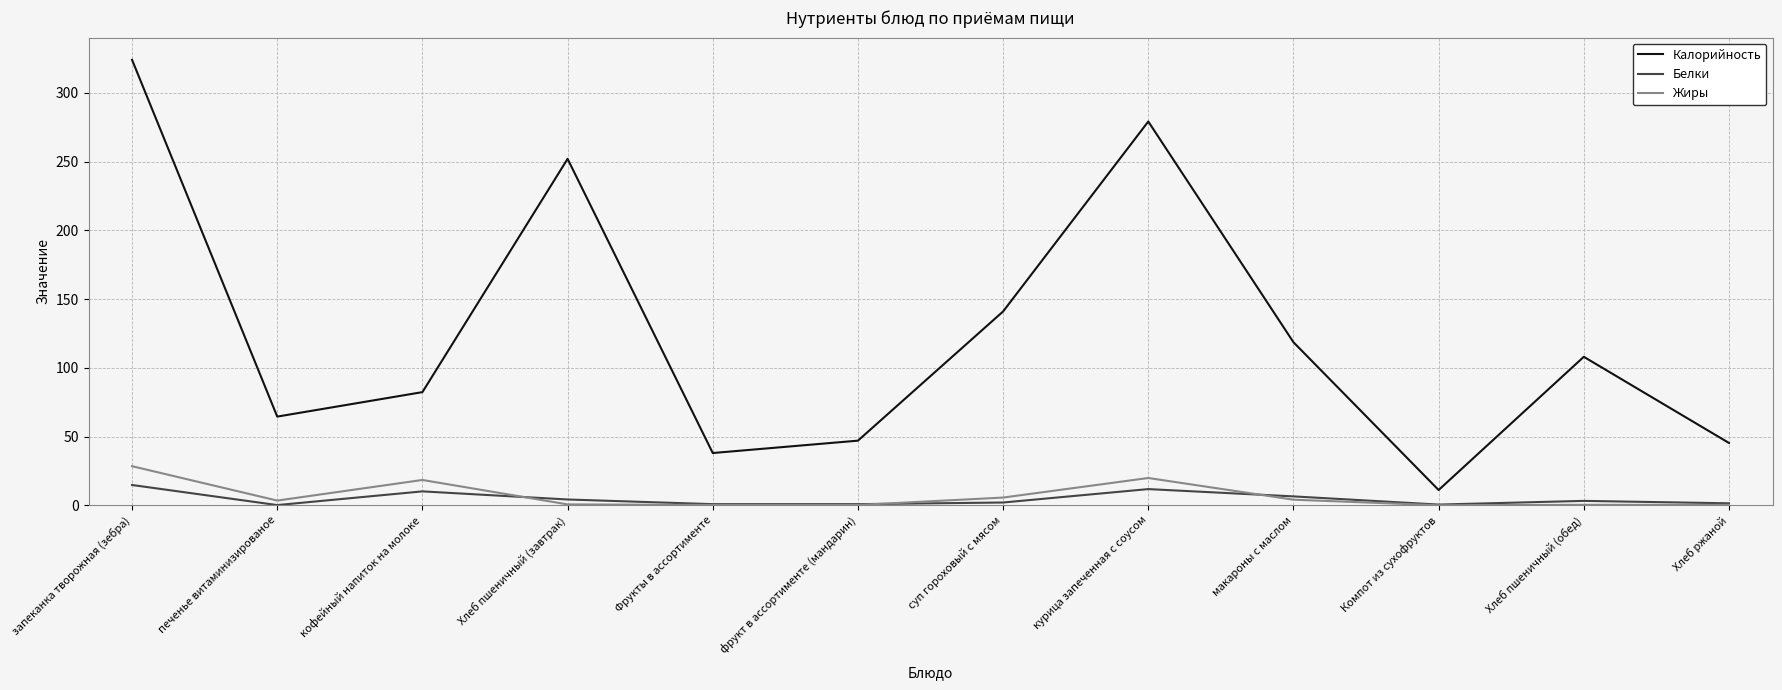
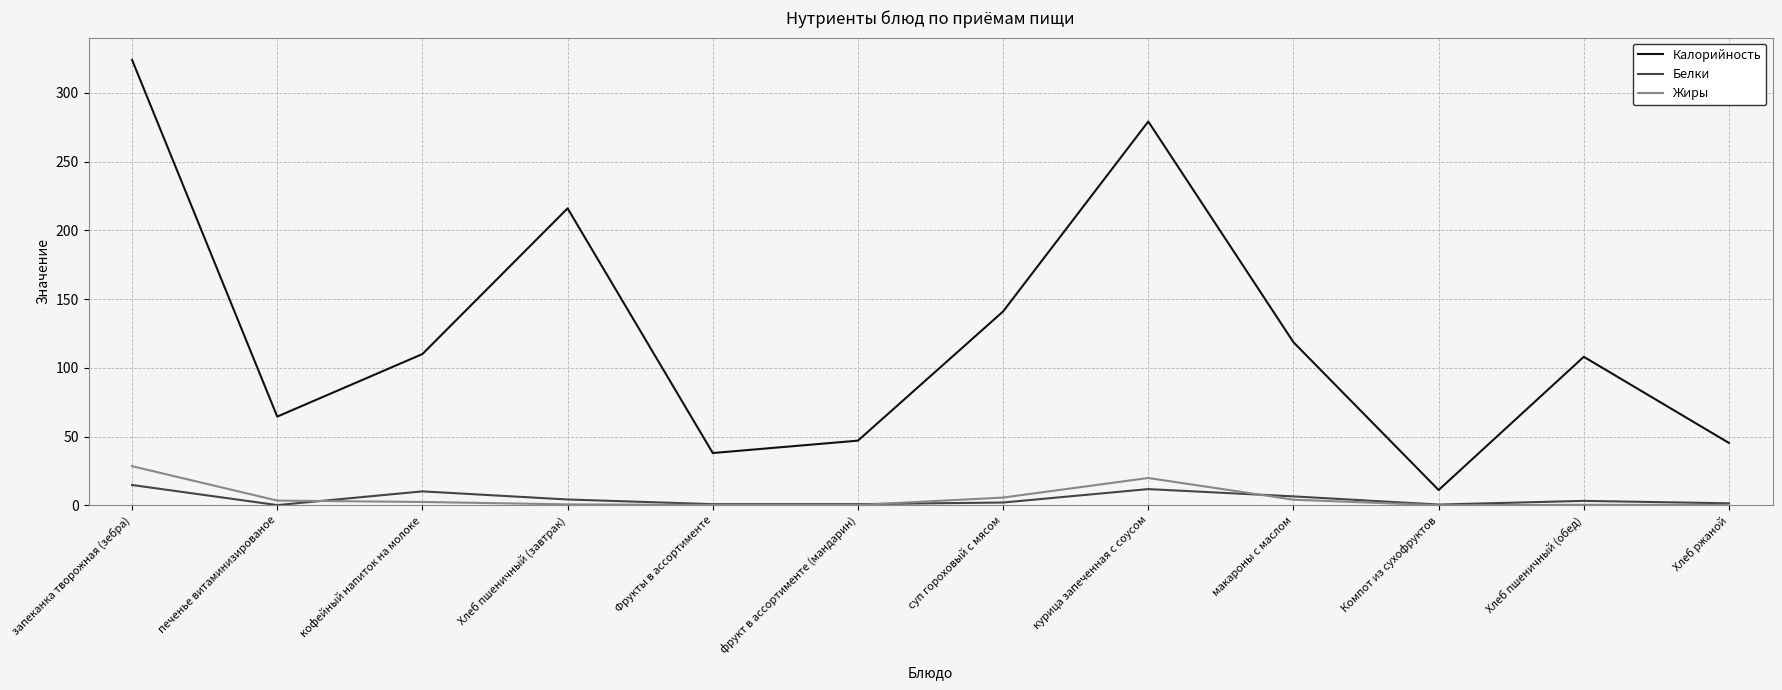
Калорийность, кофейный напиток на молоке: 82 -> 110
Жиры, кофейный напиток на молоке: 18 -> 2
Калорийность, Хлеб пшеничный (завтрак): 252 -> 216
